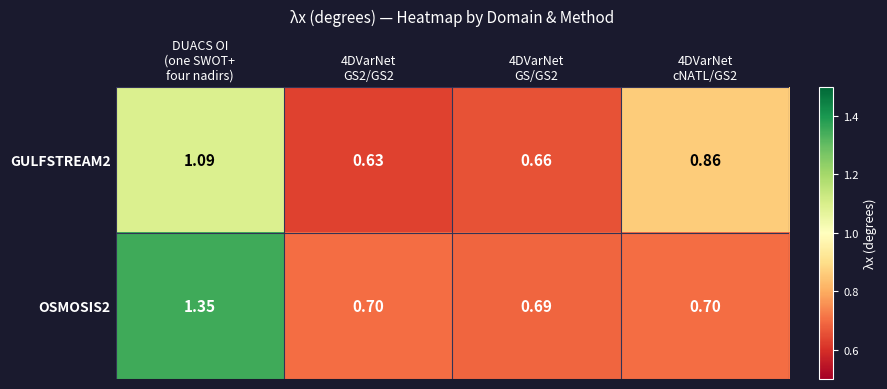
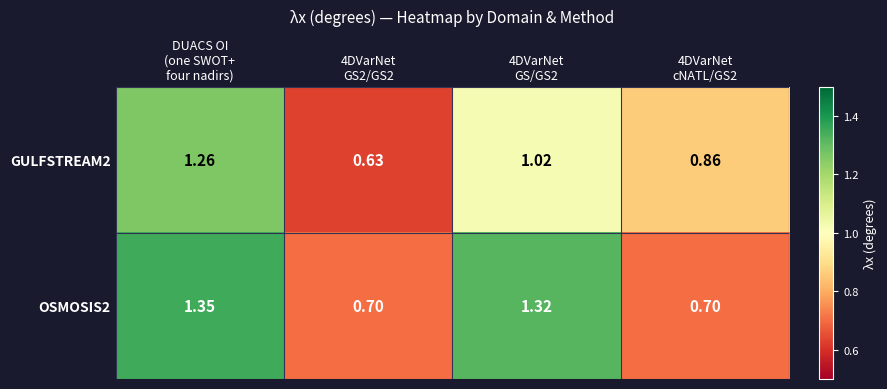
GULFSTREAM2, DUACS OI (one SWOT+ four nadirs): 1.09 -> 1.26
GULFSTREAM2, 4DVarNet GS/GS2: 0.66 -> 1.02
OSMOSIS2, 4DVarNet GS/GS2: 0.69 -> 1.32
